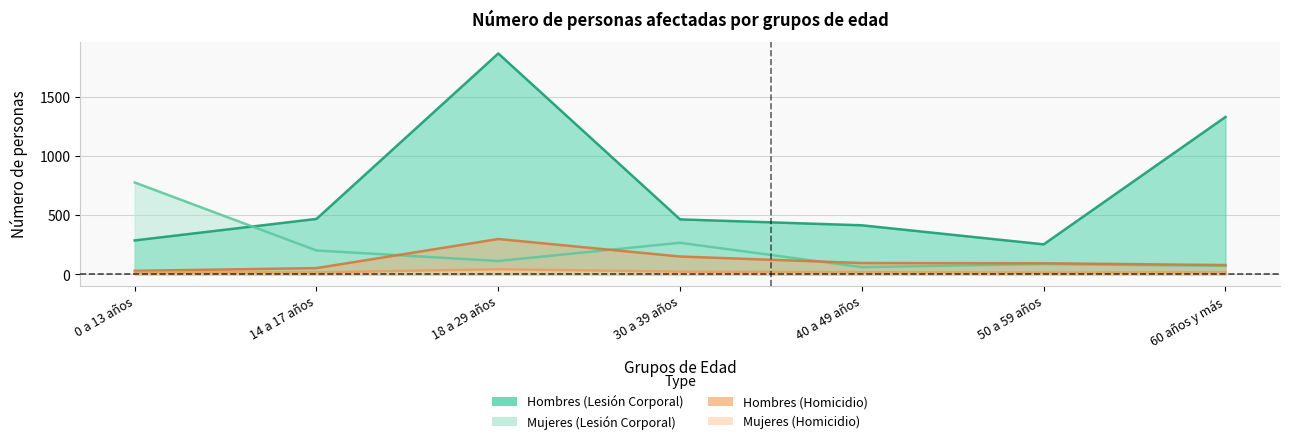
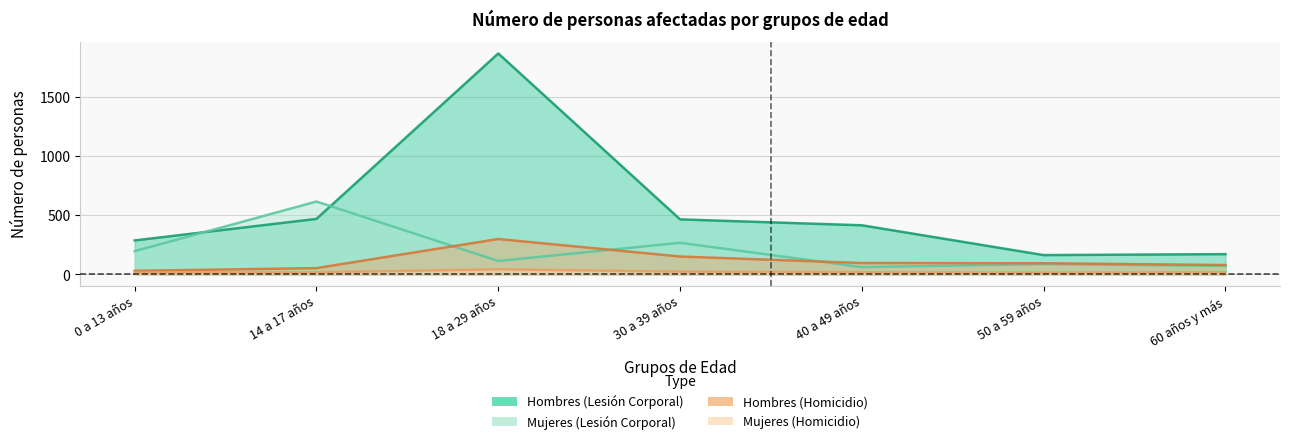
Mujeres (Lesión Corporal), 0 a 13 años: 780 -> 200
Mujeres (Lesión Corporal), 14 a 17 años: 200 -> 620
Hombres (Lesión Corporal), 50 a 59 años: 260 -> 160
Hombres (Lesión Corporal), 60 años y más: 1330 -> 170
